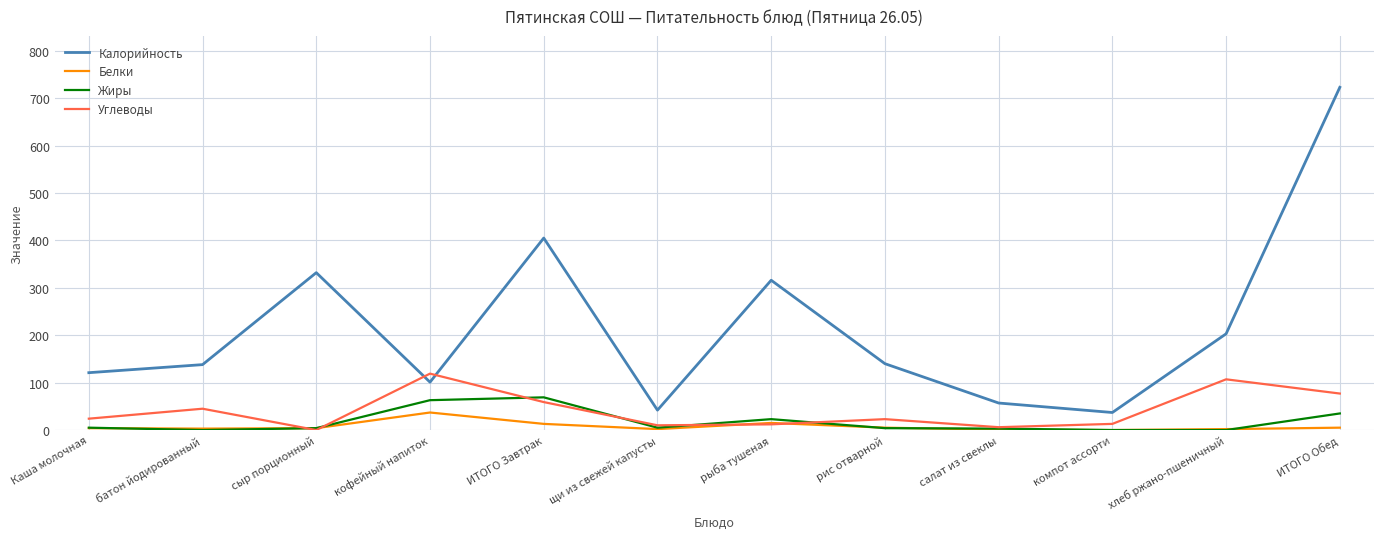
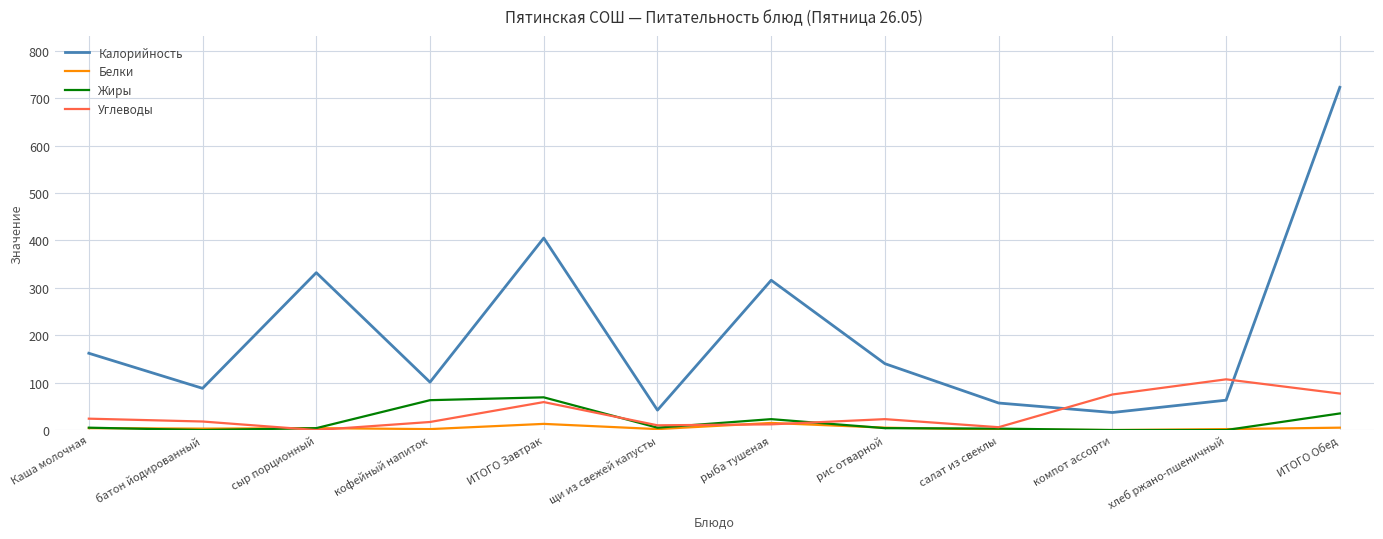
Калорийность, Каша молочная: 120 -> 160
Калорийность, батон йодированный: 140 -> 90
Углеводы, батон йодированный: 50 -> 20
Белки, кофейный напиток: 40 -> 0
Углеводы, кофейный напиток: 120 -> 20
Углеводы, компот ассорти: 10 -> 80
Калорийность, хлеб ржано-пшеничный: 200 -> 60
